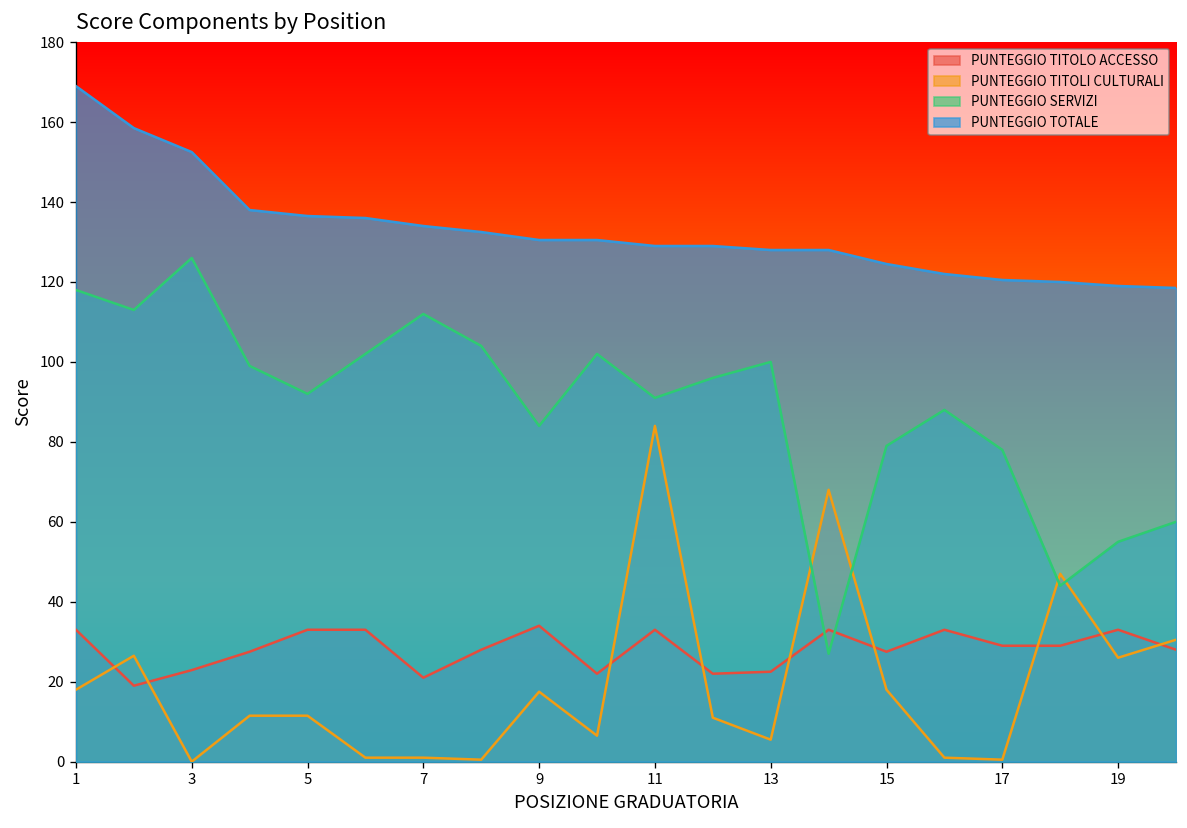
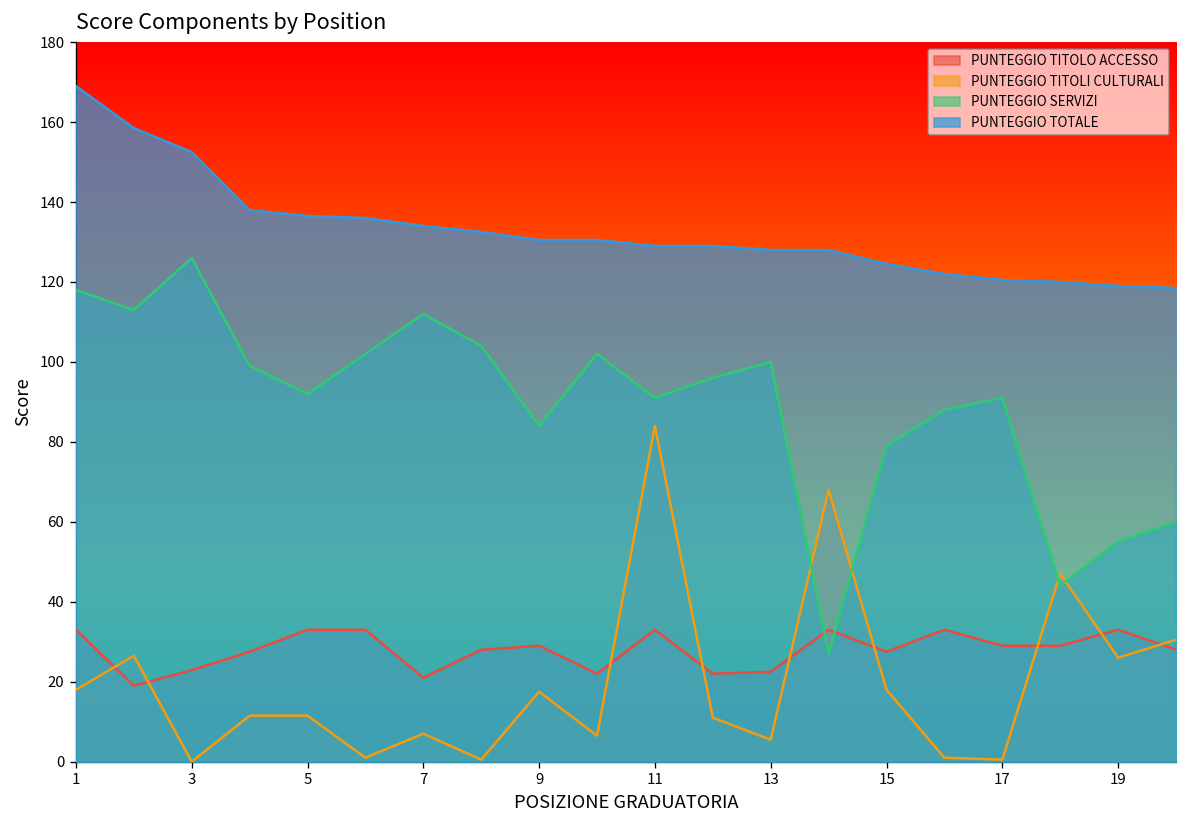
PUNTEGGIO TITOLI CULTURALI, 7: 1 -> 7
PUNTEGGIO TITOLO ACCESSO, 9: 34 -> 29
PUNTEGGIO SERVIZI, 17: 78 -> 91
